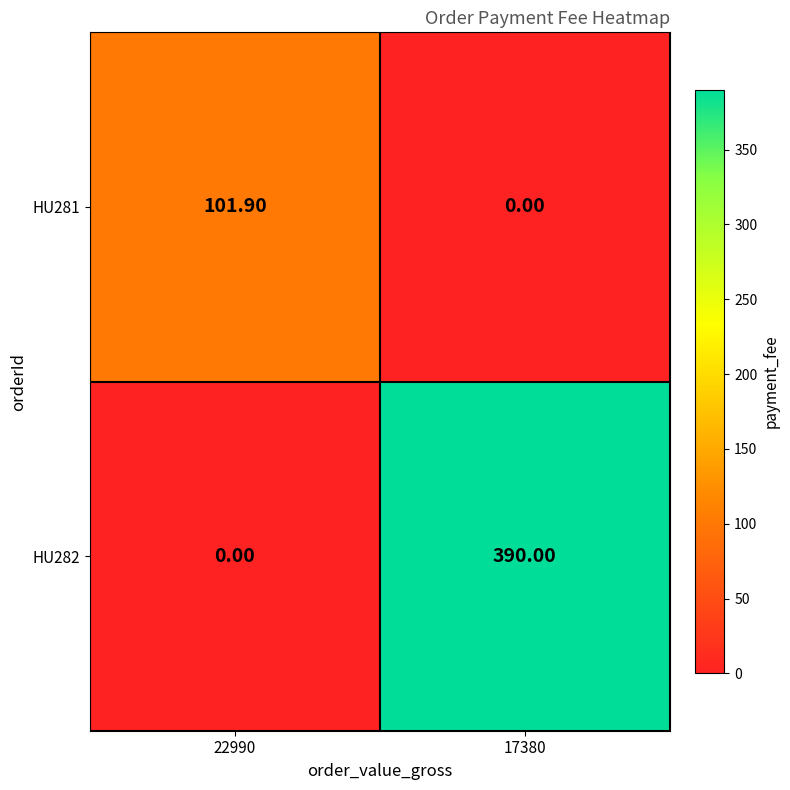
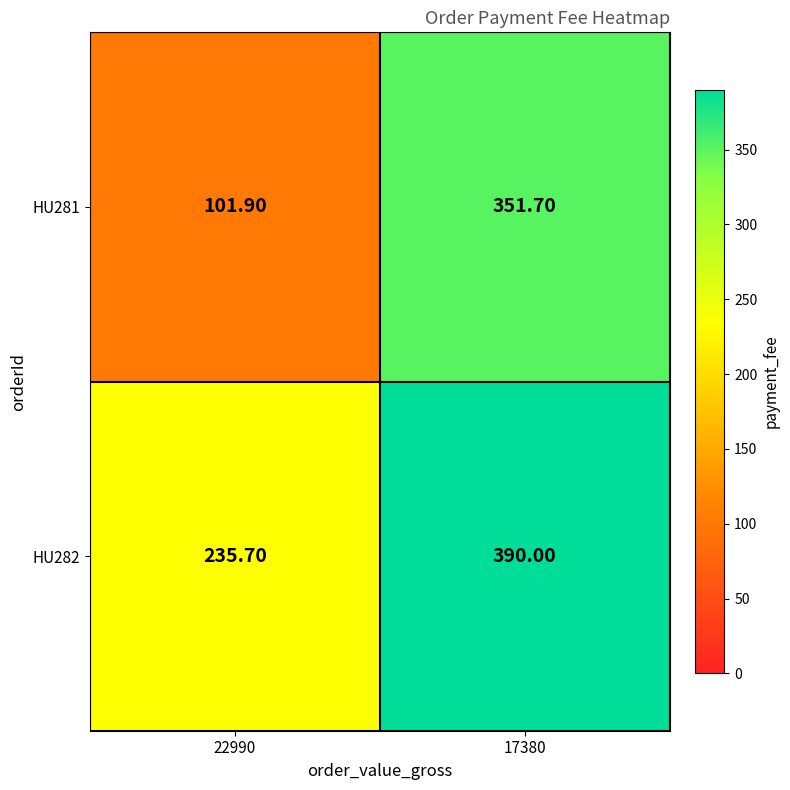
HU281, 17380: 0.00 -> 351.70
HU282, 22990: 0.00 -> 235.70
